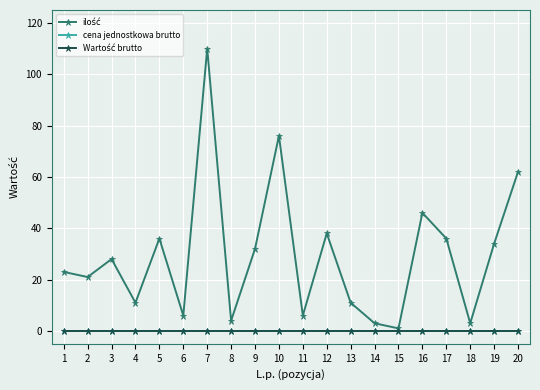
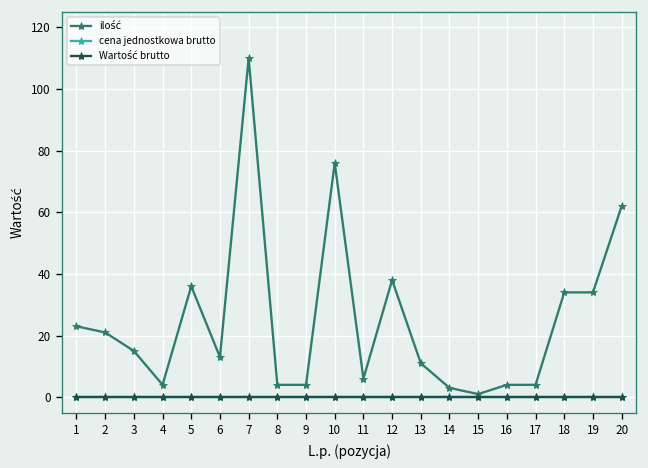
ilość, 3: 28 -> 15
ilość, 4: 11 -> 4
ilość, 6: 6 -> 13
ilość, 9: 32 -> 4
ilość, 16: 46 -> 4
ilość, 17: 36 -> 4
ilość, 18: 3 -> 34
